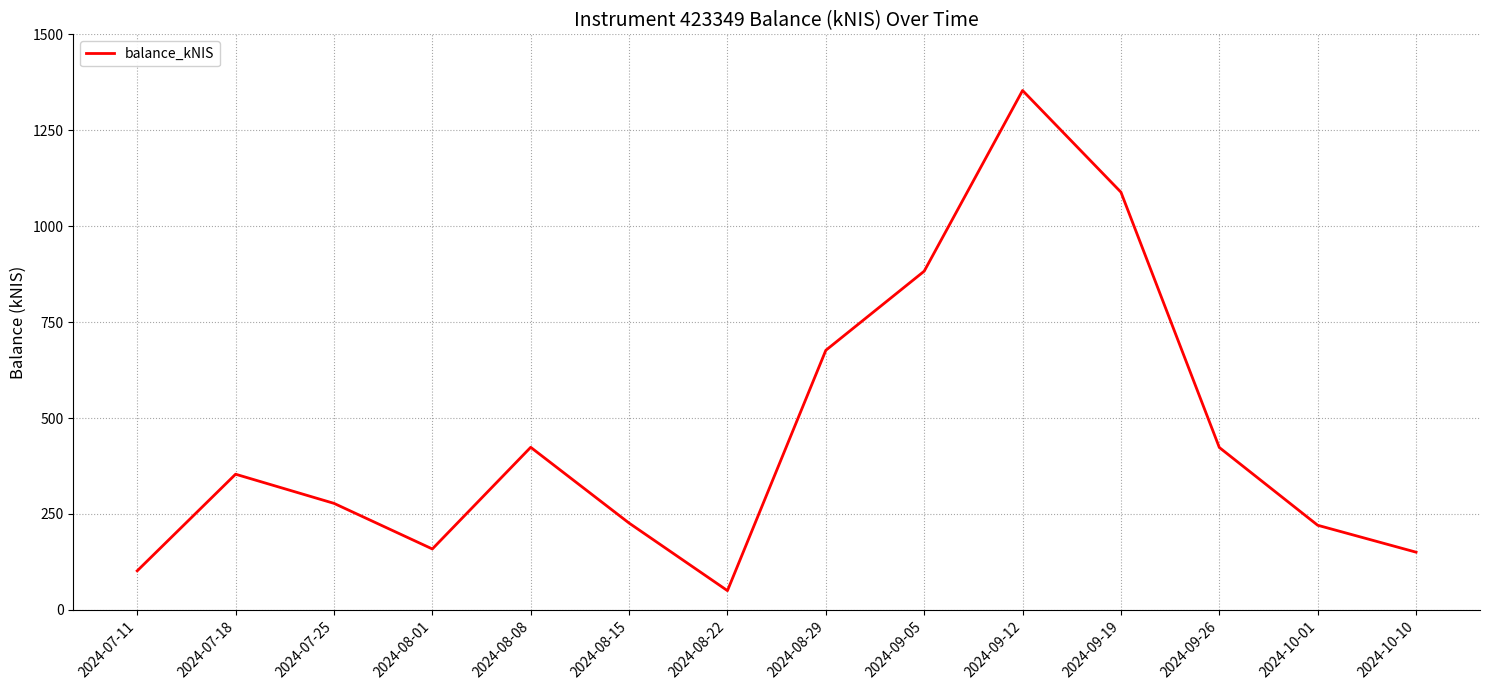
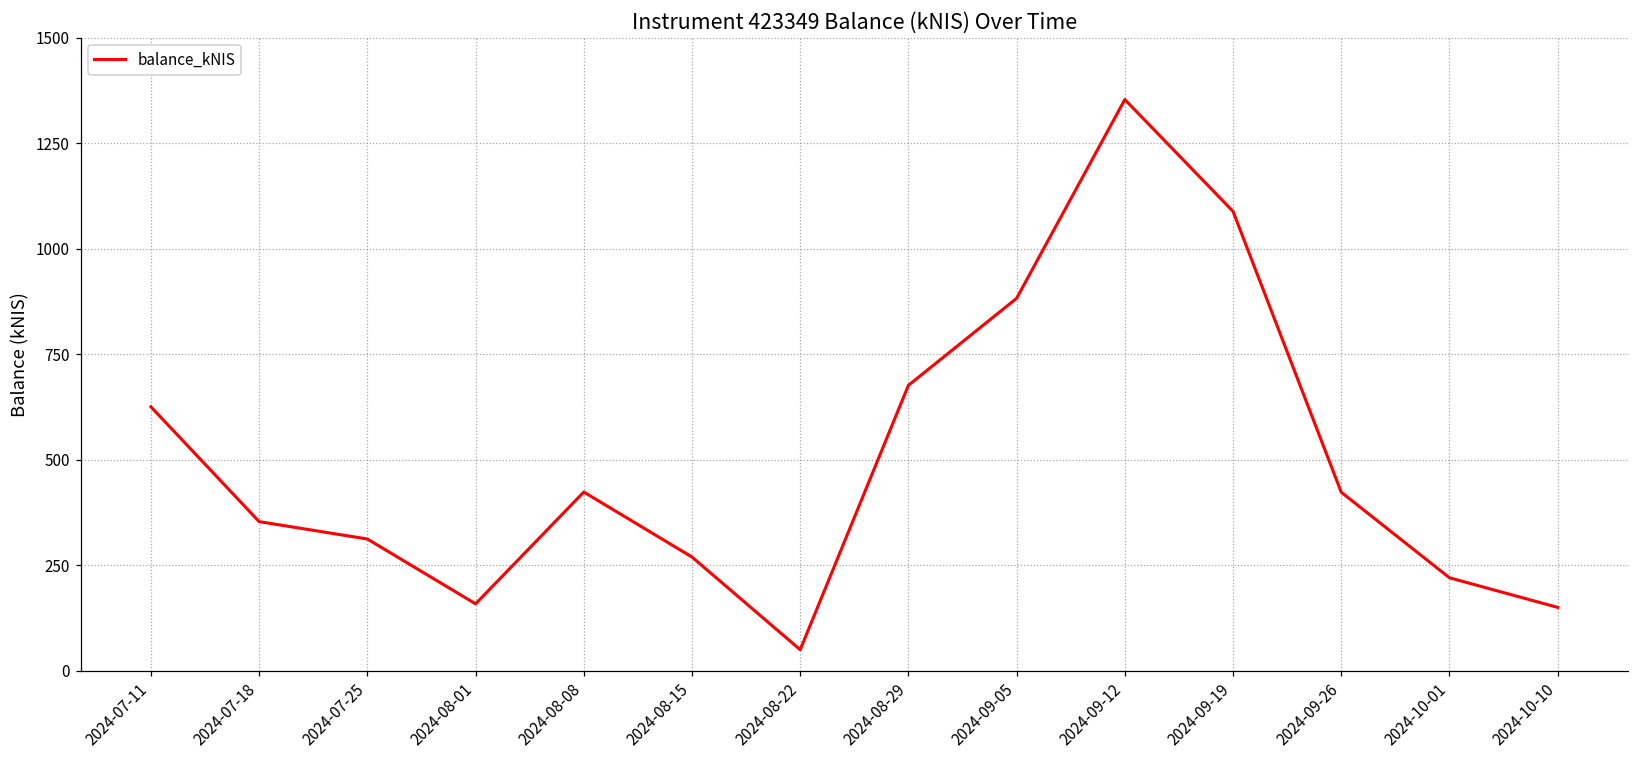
2024-07-11: 100 -> 630
2024-07-25: 280 -> 310
2024-08-15: 230 -> 270
